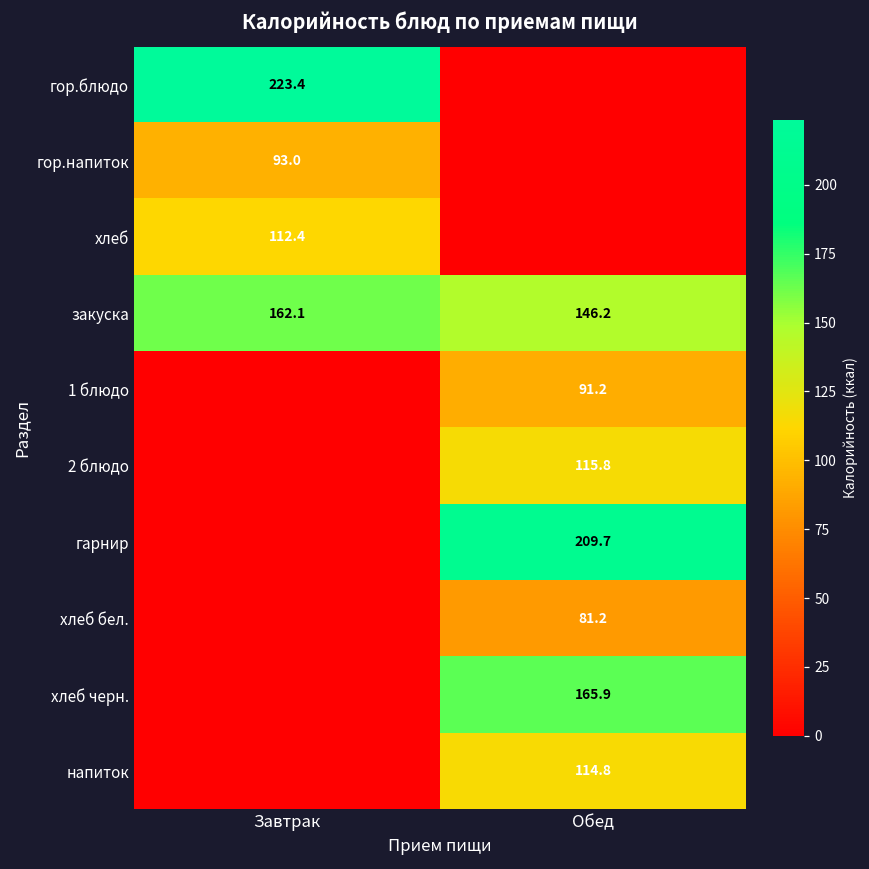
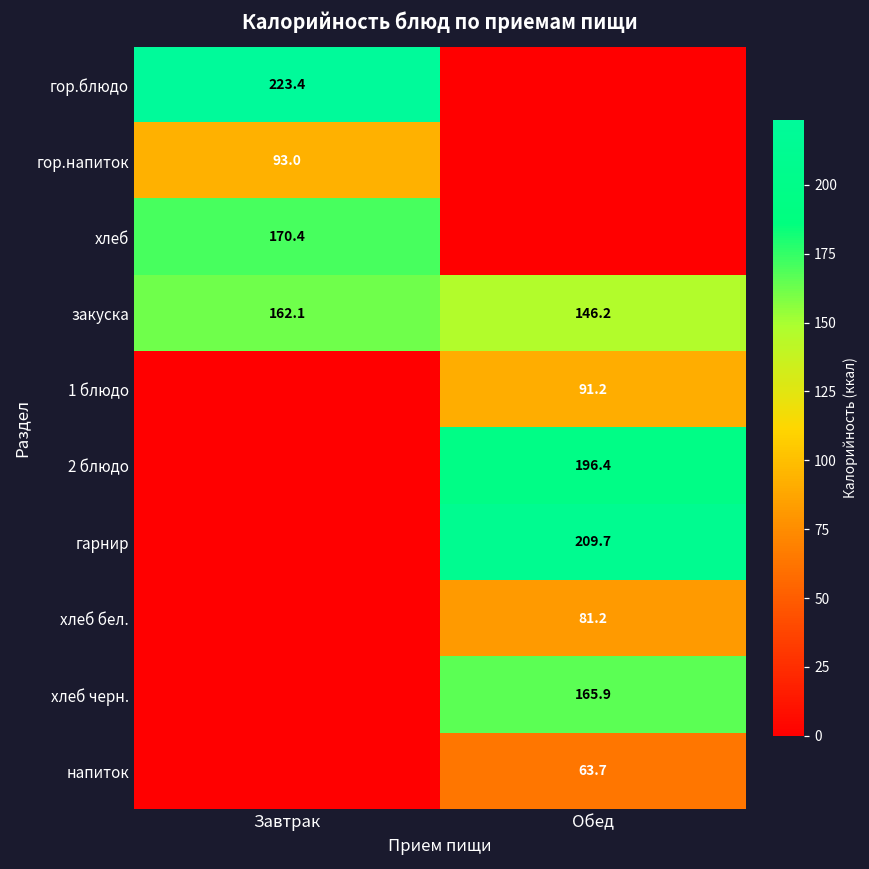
хлеб, Завтрак: 112.4 -> 170.4
2 блюдо, Обед: 115.8 -> 196.4
напиток, Обед: 114.8 -> 63.7
